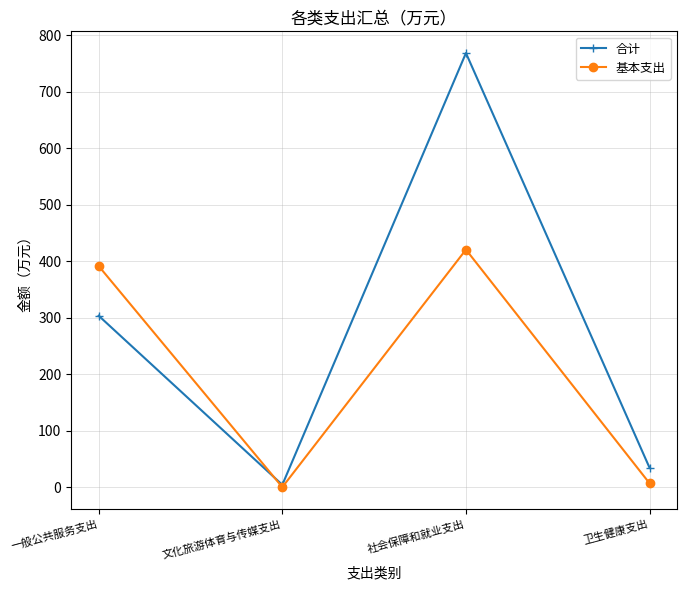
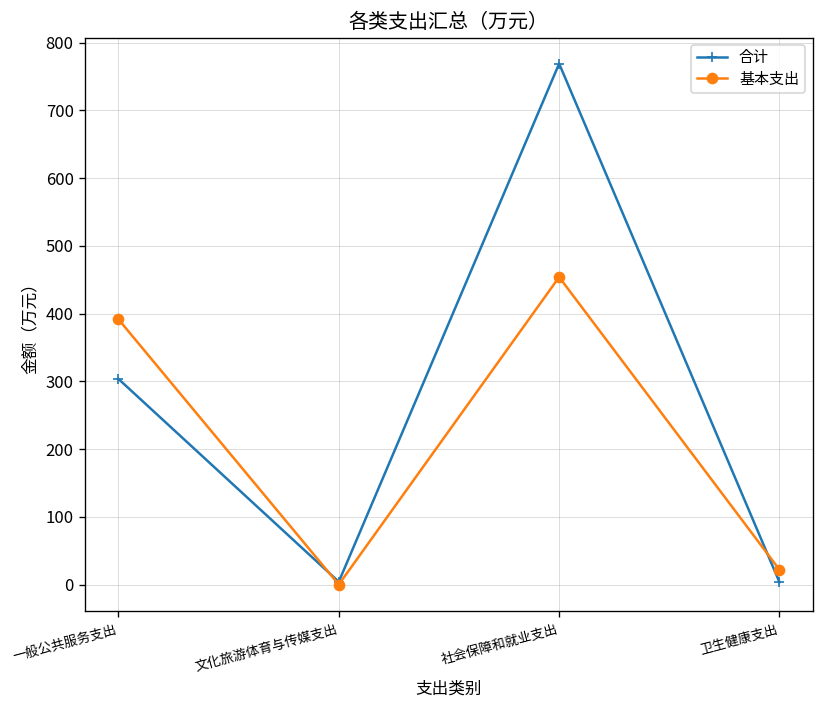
基本支出, 社会保障和就业支出: 420 -> 450
合计, 卫生健康支出: 30 -> 0
基本支出, 卫生健康支出: 10 -> 20
